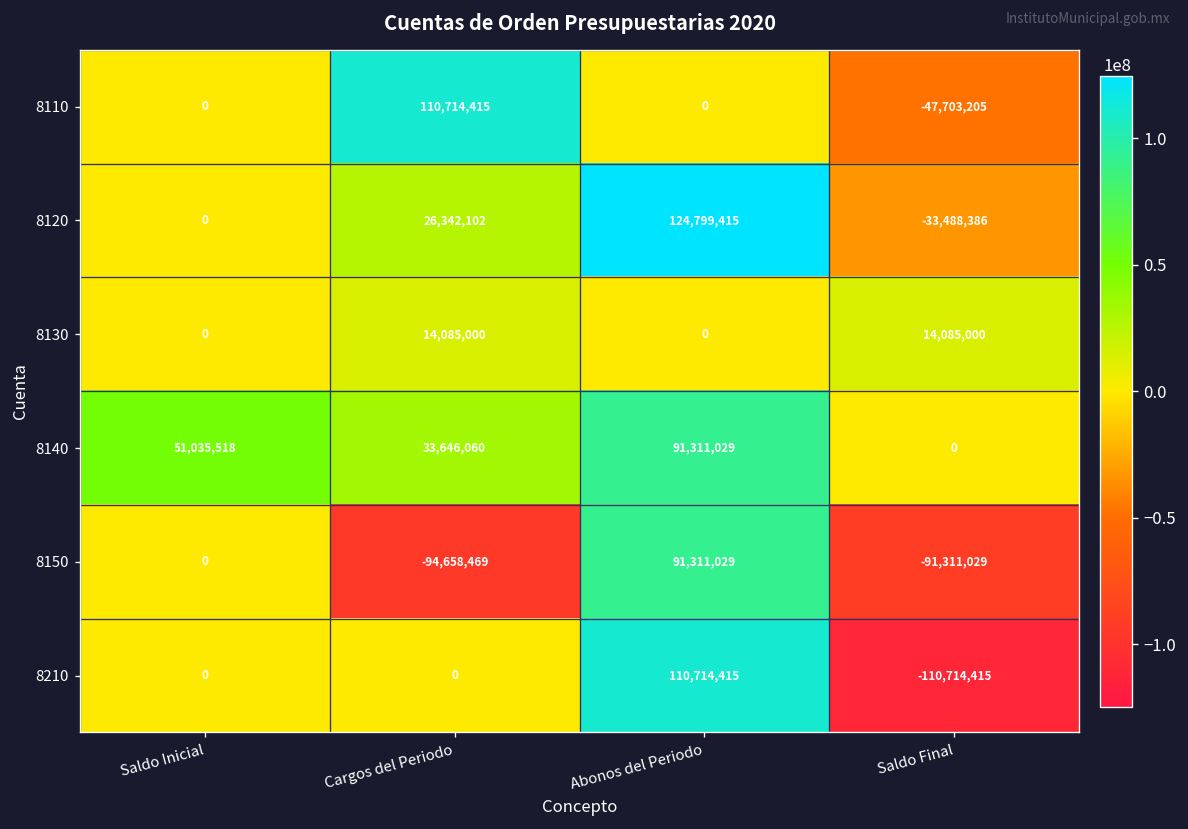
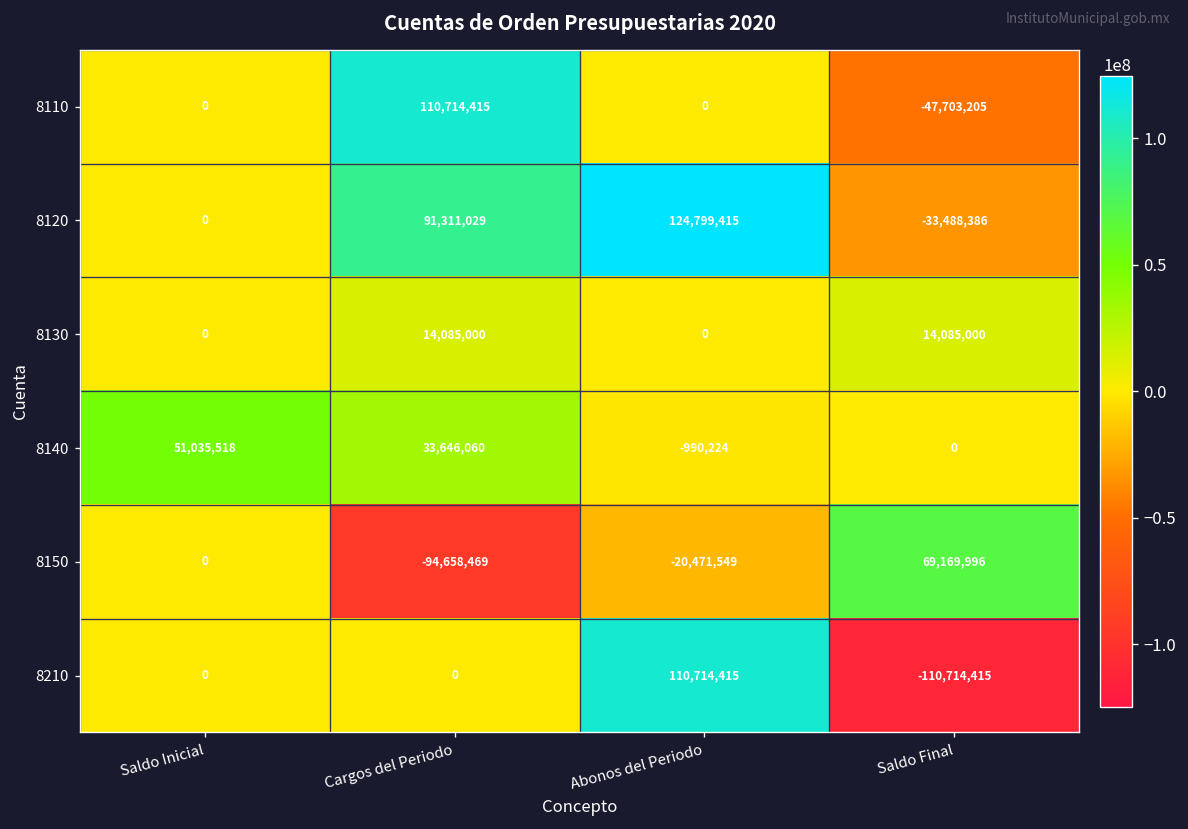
8120, Cargos del Periodo: 26,342,102 -> 91,311,029
8140, Abonos del Periodo: 91,311,029 -> -990,224
8150, Abonos del Periodo: 91,311,029 -> -20,471,549
8150, Saldo Final: -91,311,029 -> 69,169,996
